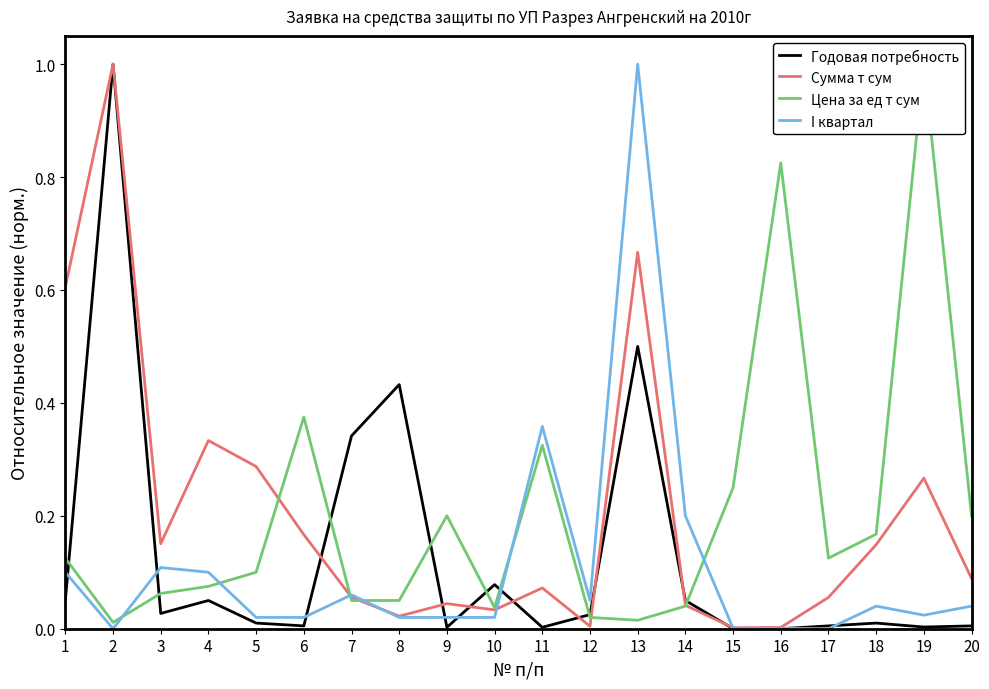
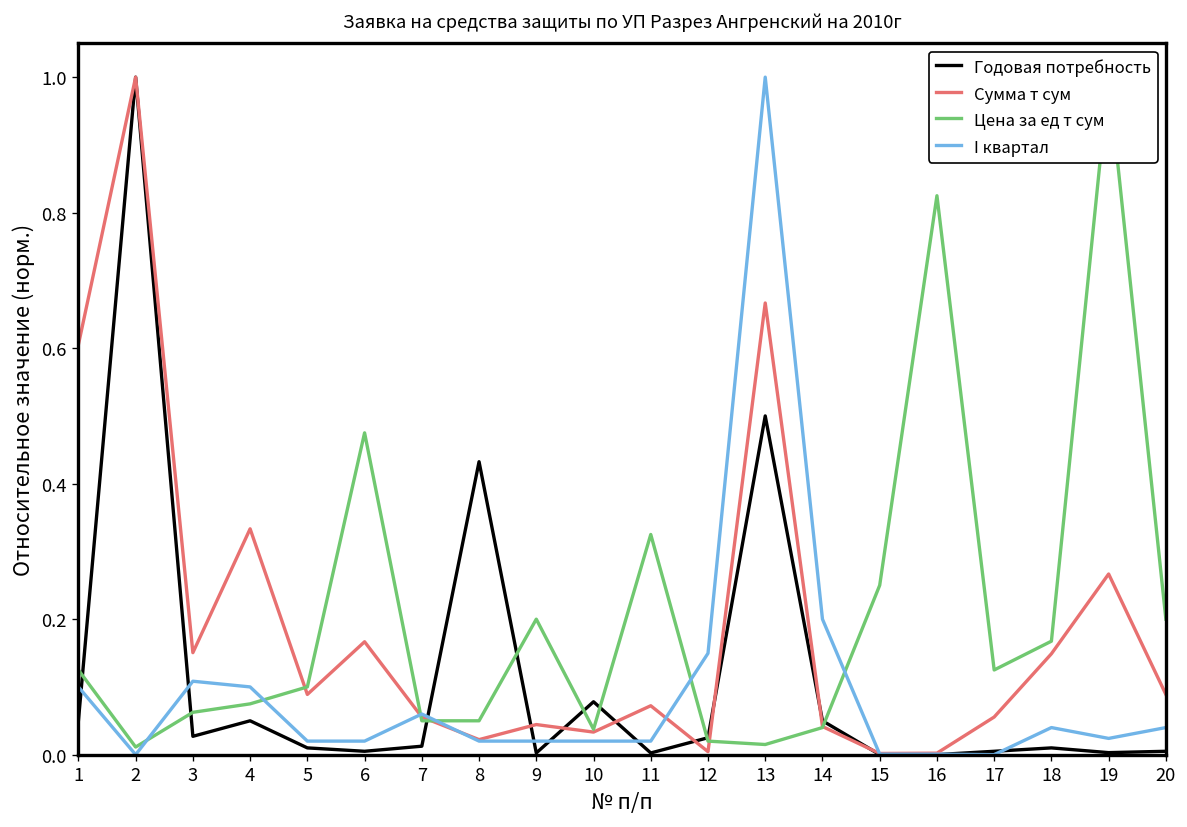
Сумма т сум, 5: 0.29 -> 0.09
Цена за ед т сум, 6: 0.38 -> 0.48
Годовая потребность, 7: 0.34 -> 0.01
I квартал, 11: 0.36 -> 0.02
I квартал, 12: 0.05 -> 0.15
